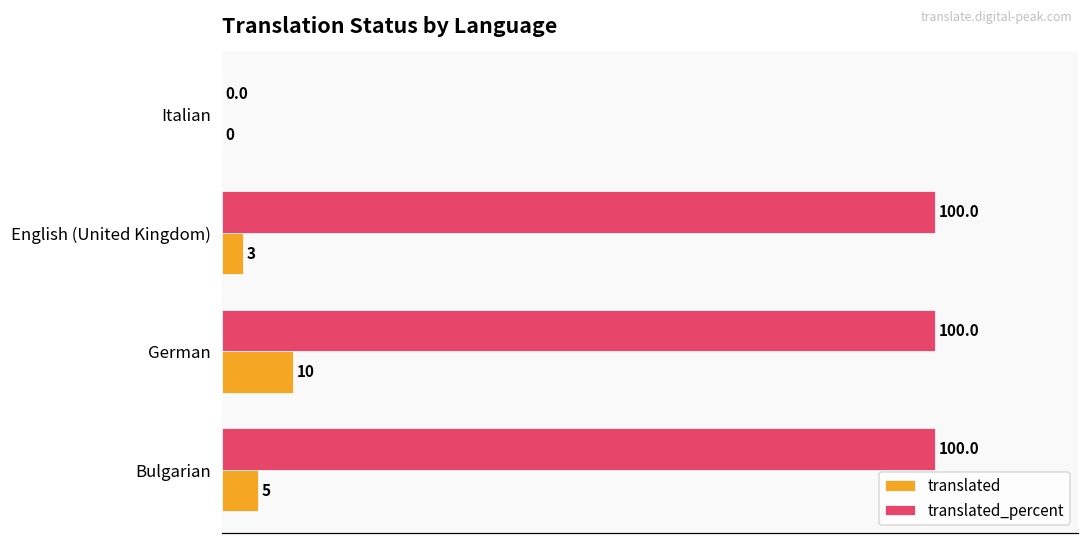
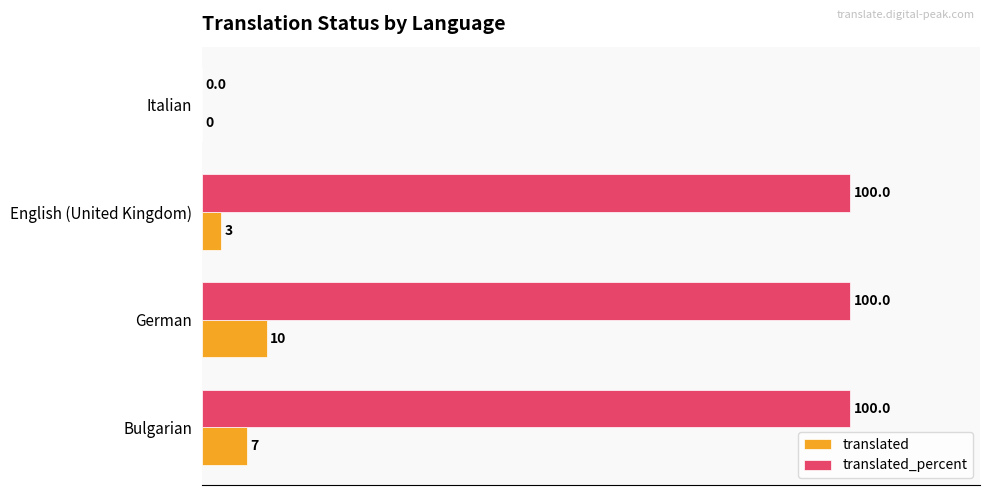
translated, Bulgarian: 5 -> 7
